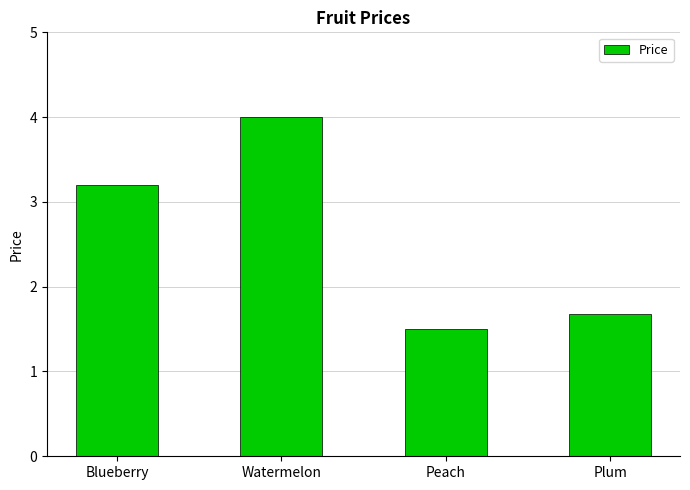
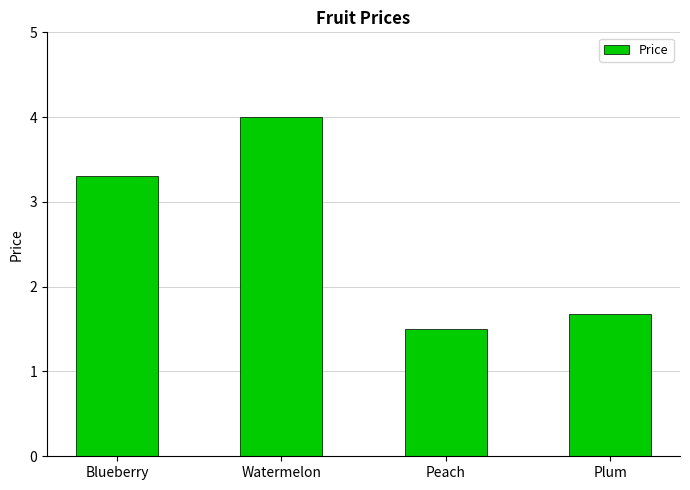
Blueberry: 3.2 -> 3.3
